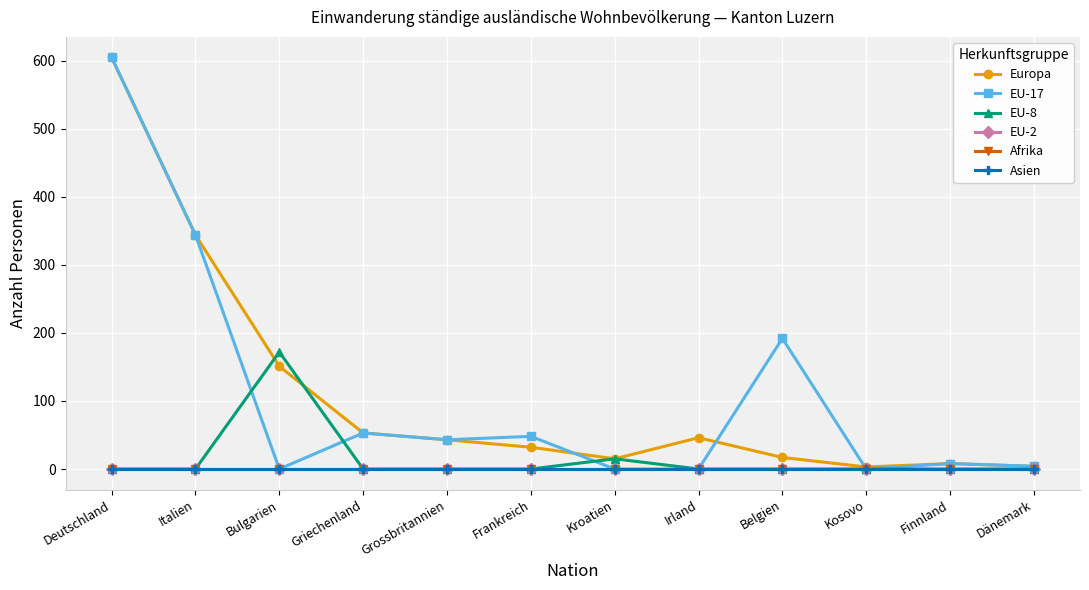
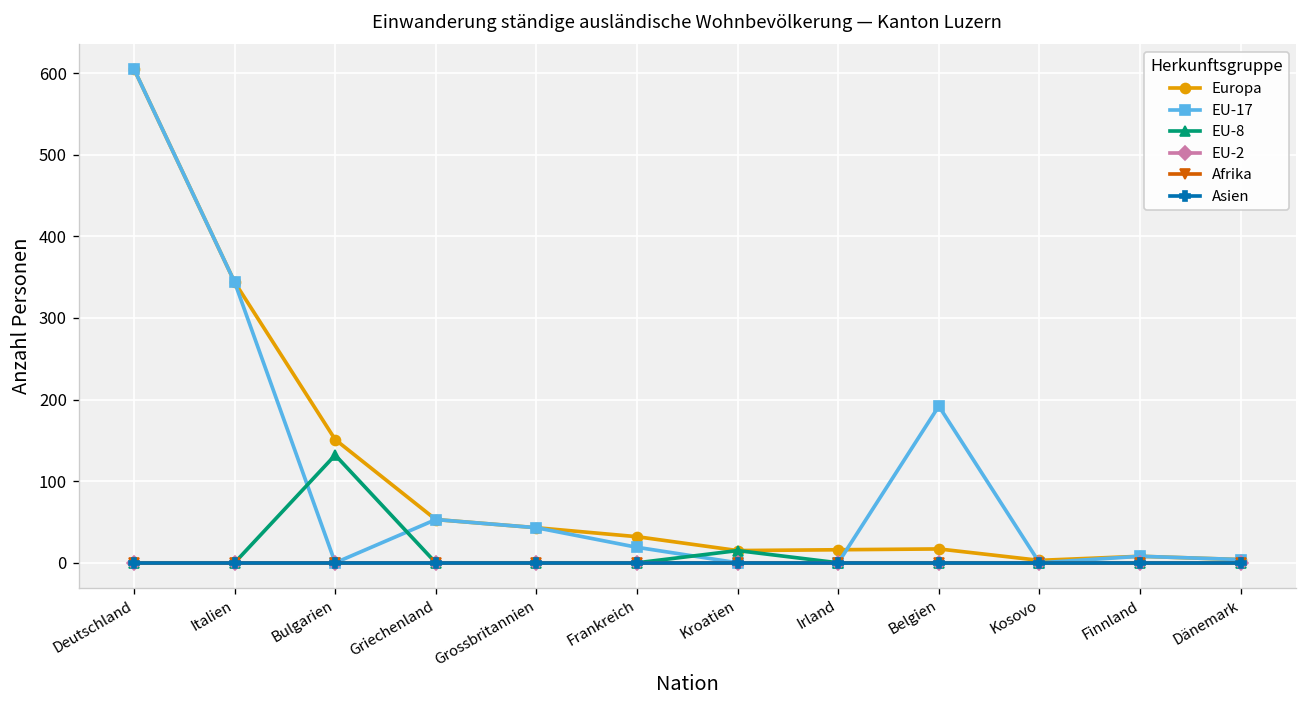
EU-8, Bulgarien: 170 -> 130
EU-17, Frankreich: 50 -> 20
Europa, Irland: 50 -> 20
